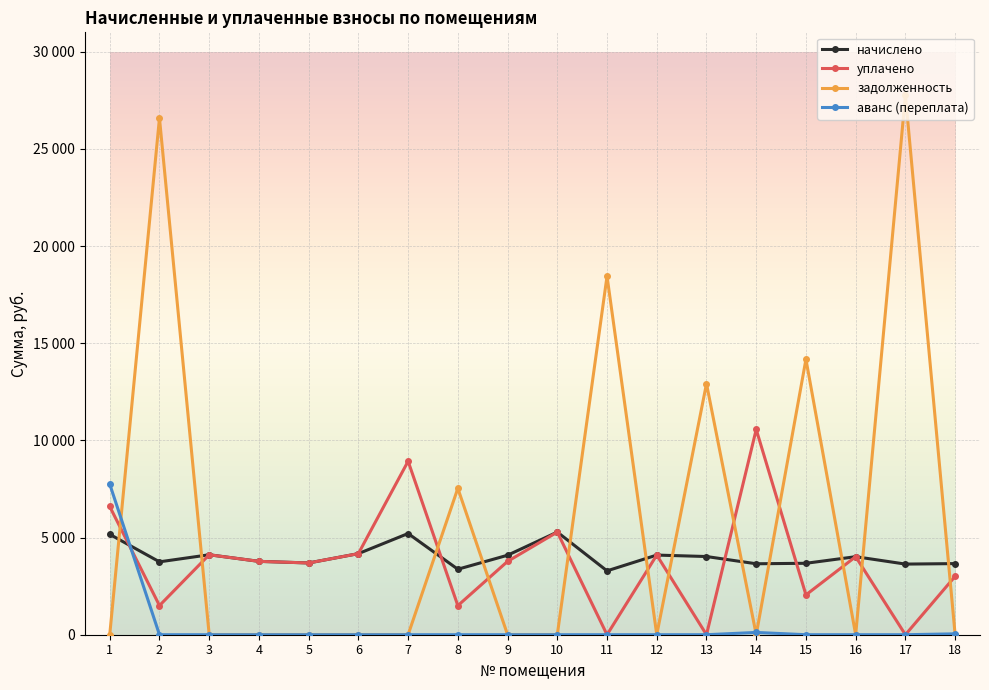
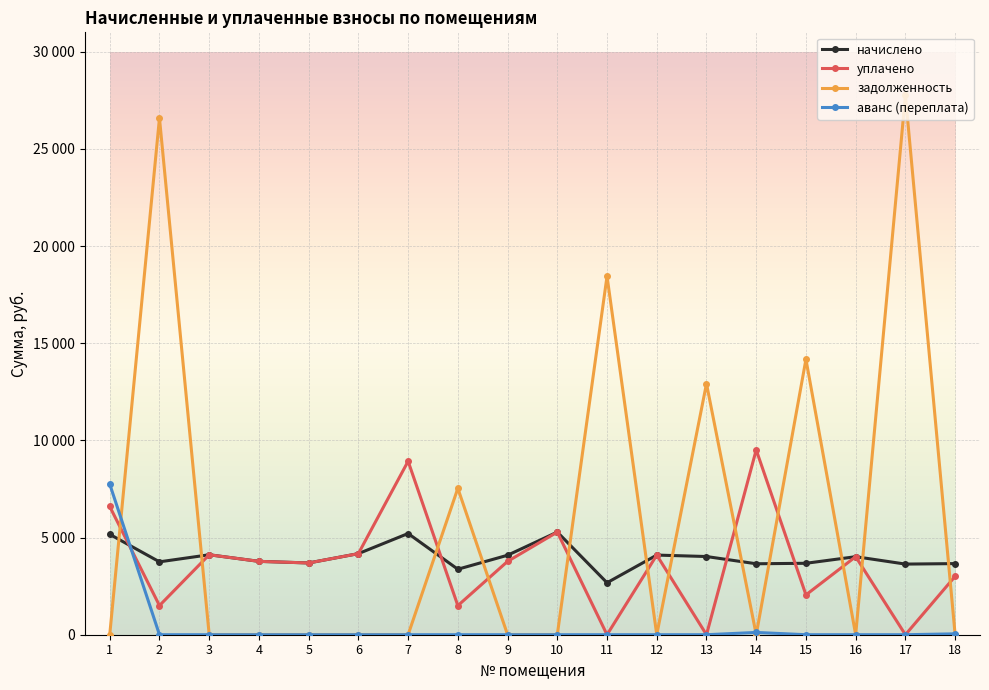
начислено, 11: 3300 -> 2700
уплачено, 14: 10600 -> 9500
